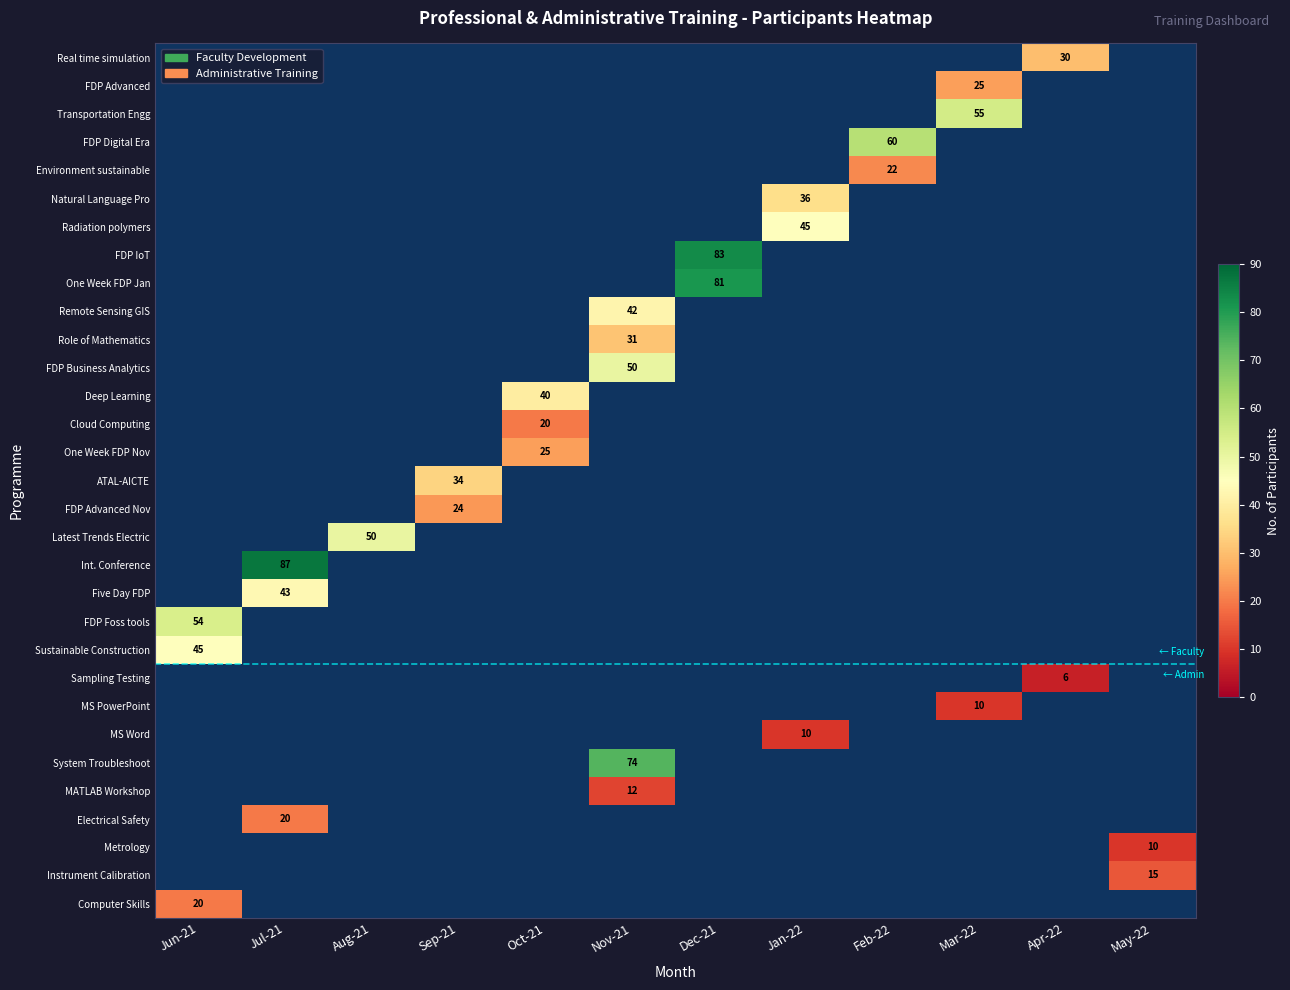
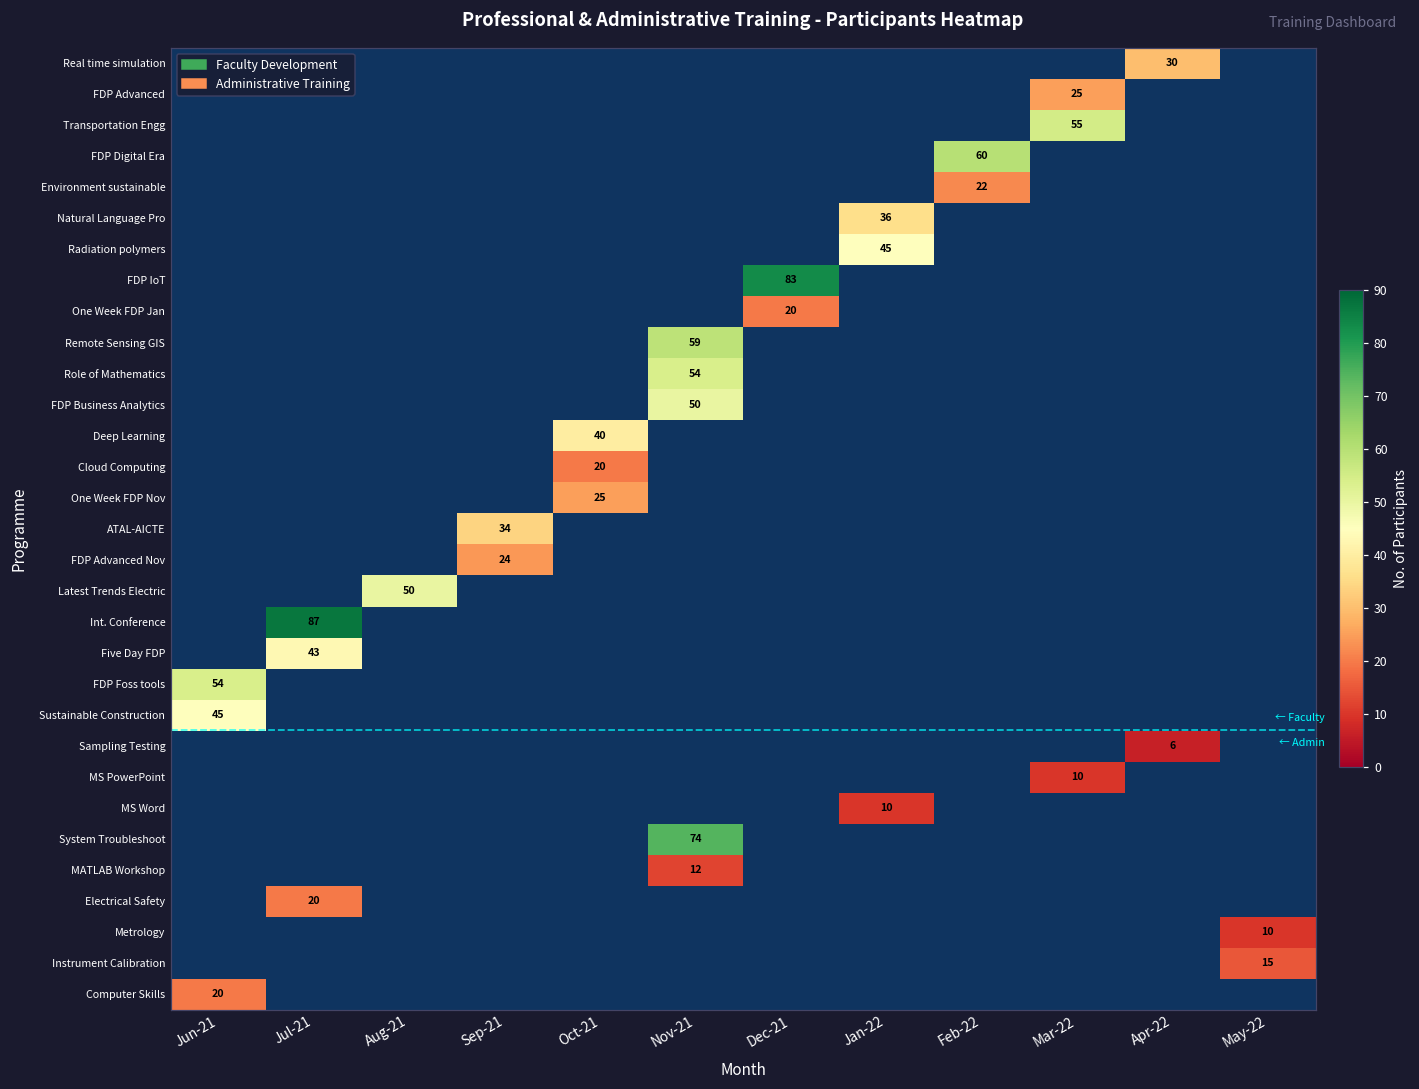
One Week FDP Jan, Dec-21: 81 -> 20
Remote Sensing GIS, Nov-21: 42 -> 59
Role of Mathematics, Nov-21: 31 -> 54
